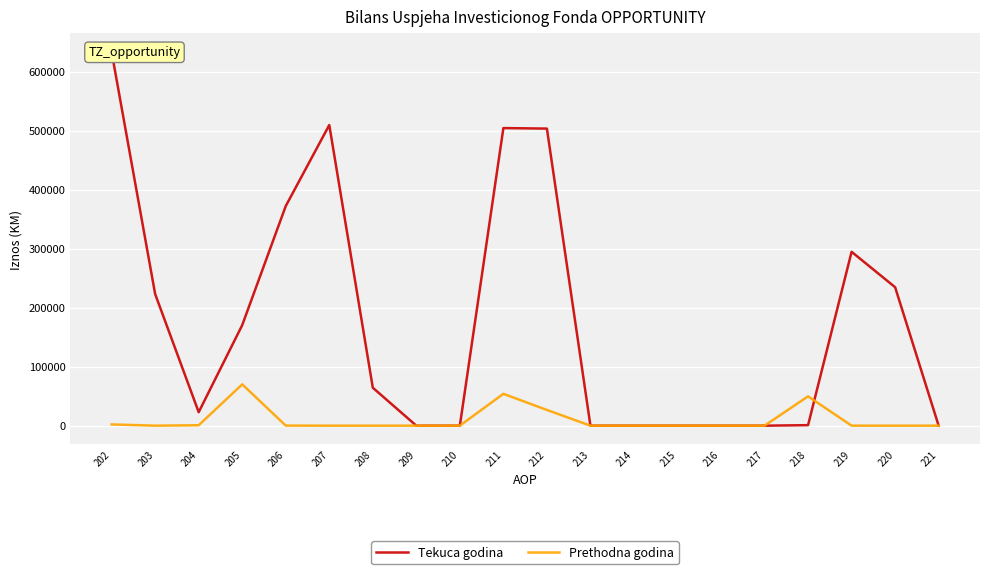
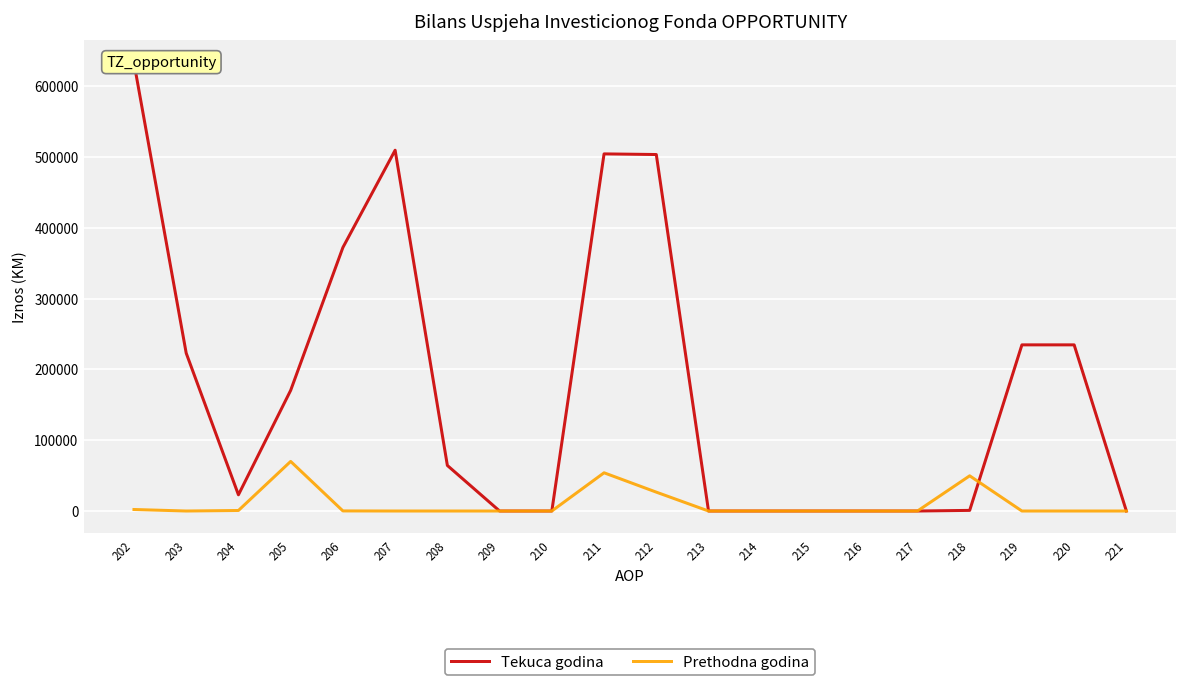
Tekuca godina, 219: 290000 -> 230000
